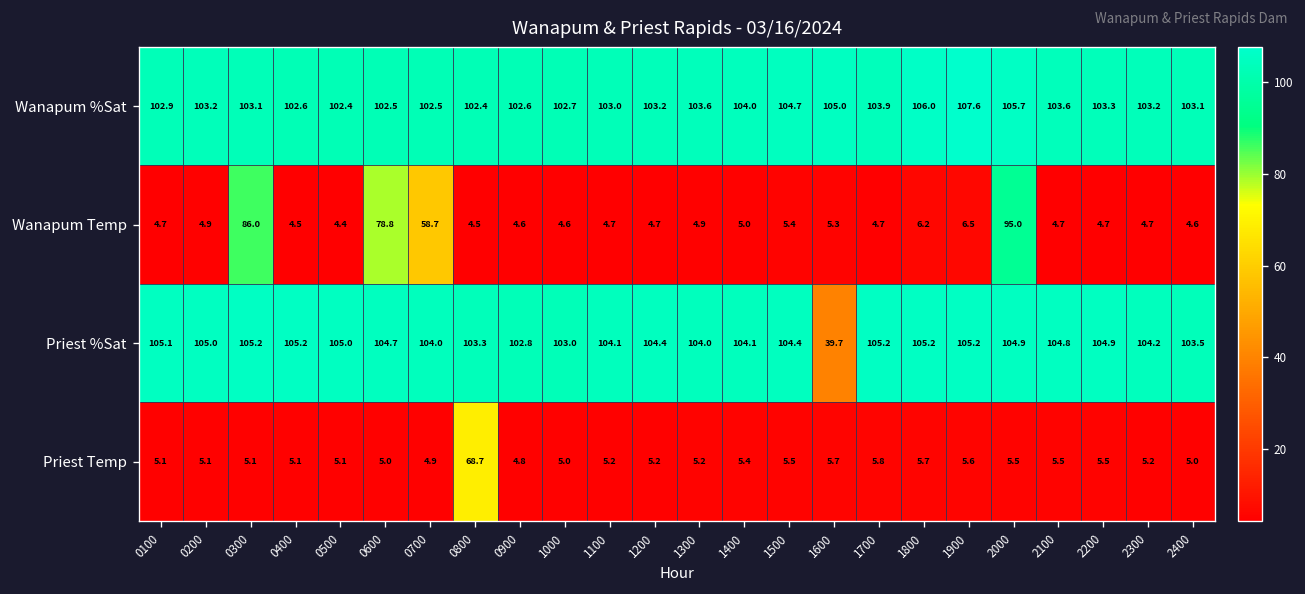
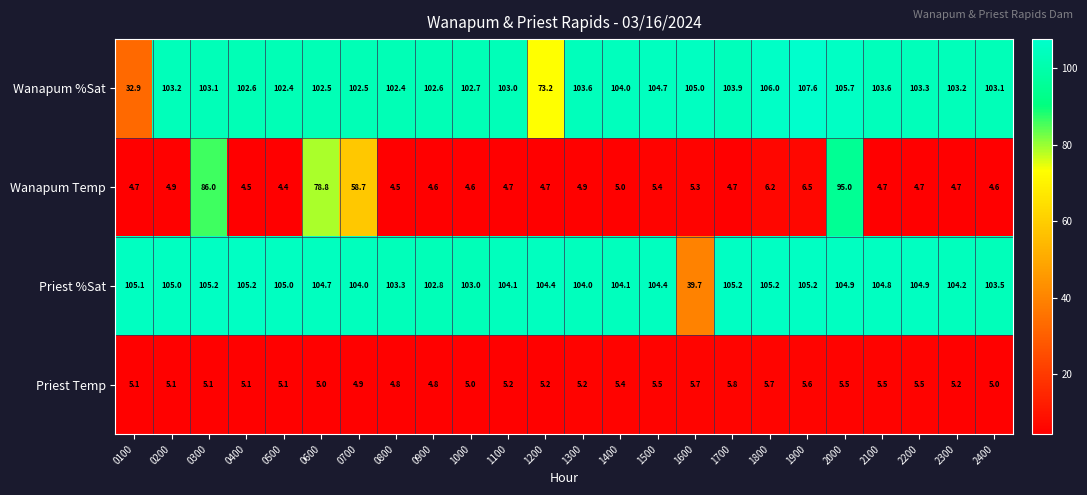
Wanapum %Sat, 0100: 102.9 -> 32.9
Wanapum %Sat, 1200: 103.2 -> 73.2
Priest Temp, 0800: 68.7 -> 4.8
